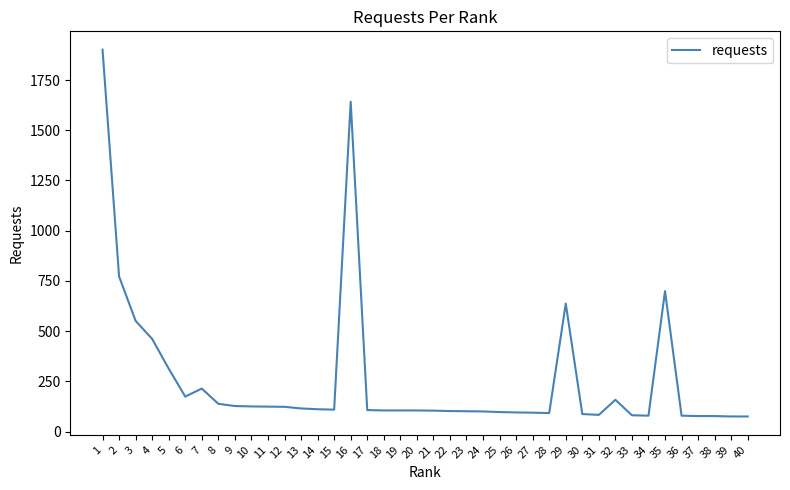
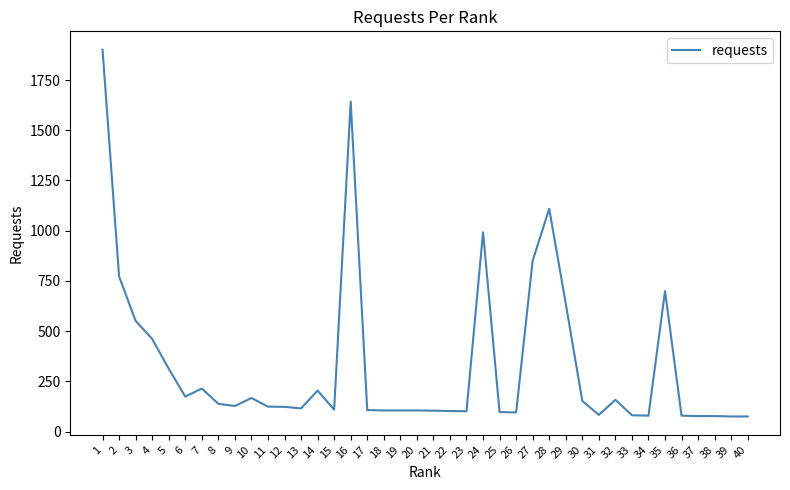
10: 130 -> 170
14: 110 -> 200
24: 100 -> 990
27: 90 -> 850
28: 90 -> 1110
30: 90 -> 150
